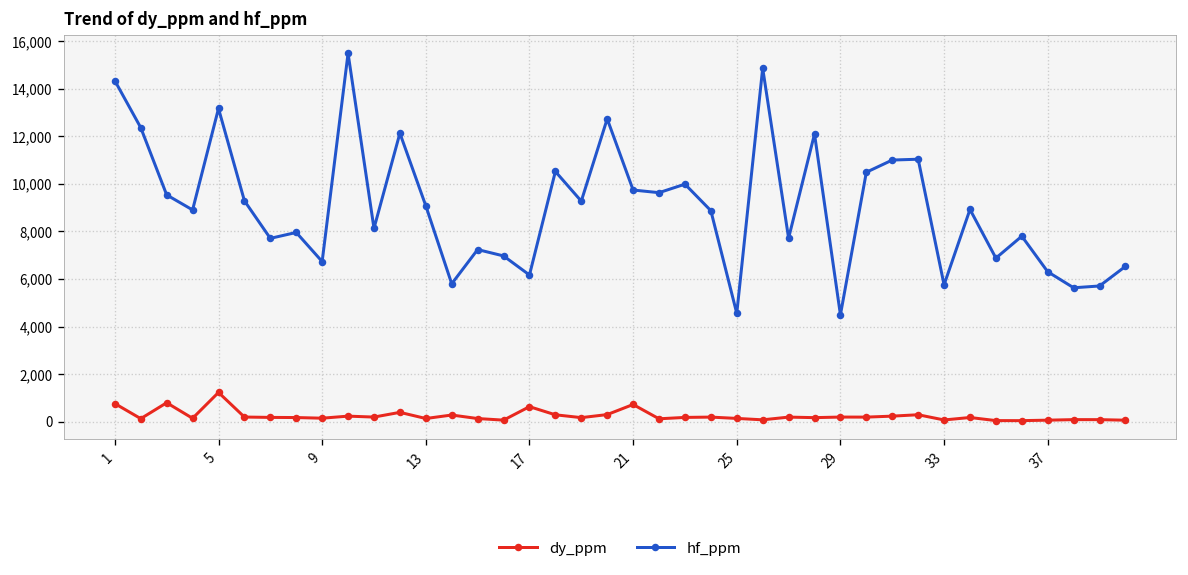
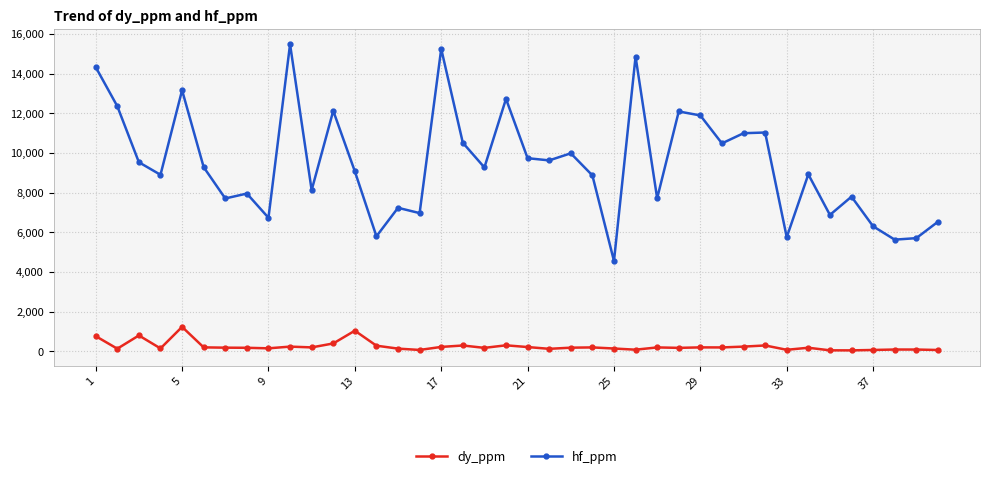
dy_ppm, 13: 100 -> 1,000
dy_ppm, 17: 600 -> 200
hf_ppm, 17: 6,200 -> 15,300
dy_ppm, 21: 700 -> 200
hf_ppm, 29: 4,500 -> 11,900
